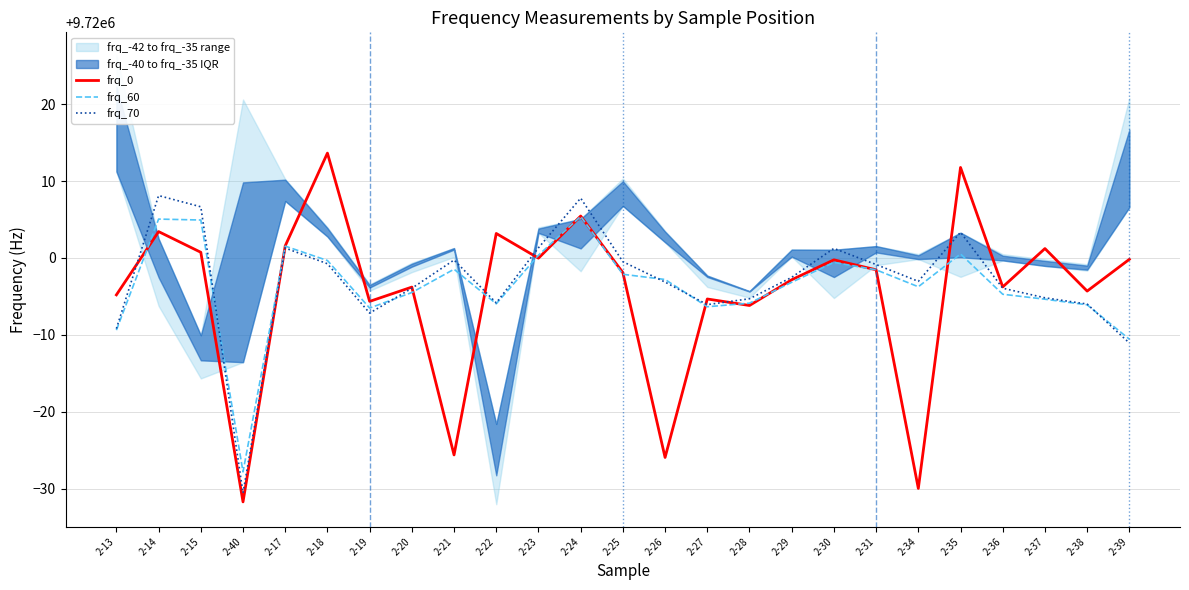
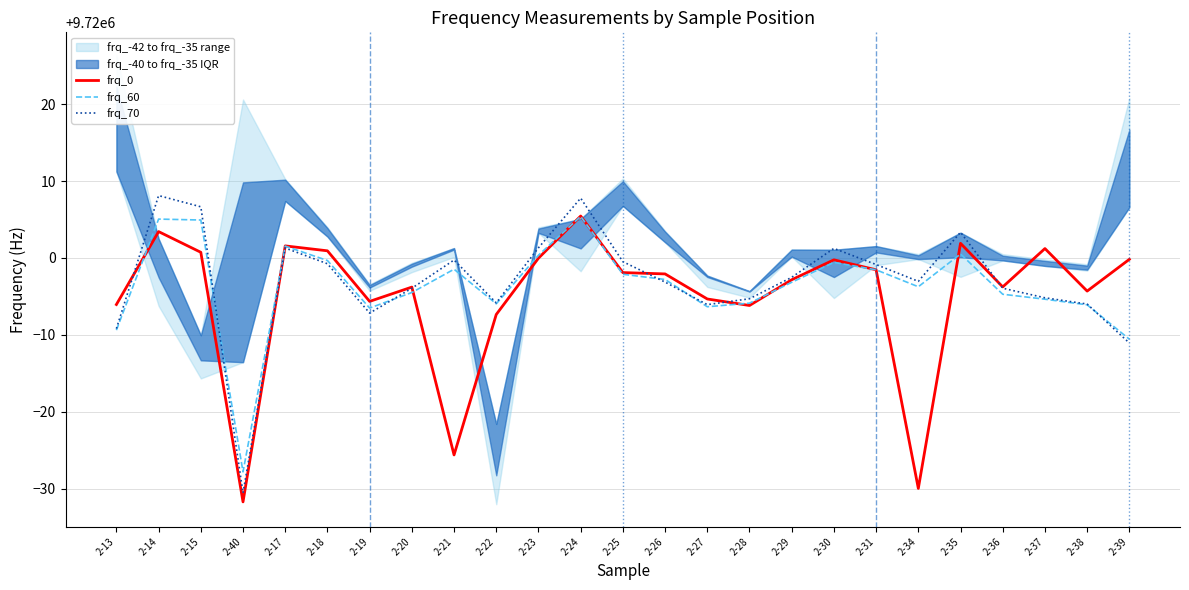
frq_0, 2-13: 9719995 -> 9719994
frq_0, 2-18: 9720014 -> 9720001
frq_0, 2-22: 9720003 -> 9719993
frq_0, 2-26: 9719974 -> 9719998
frq_0, 2-35: 9720012 -> 9720002
